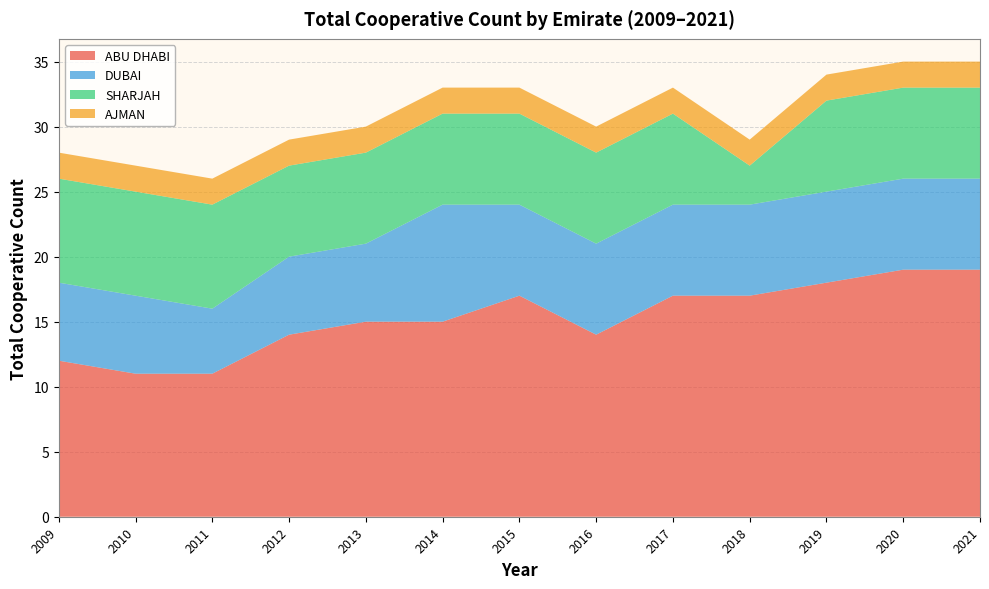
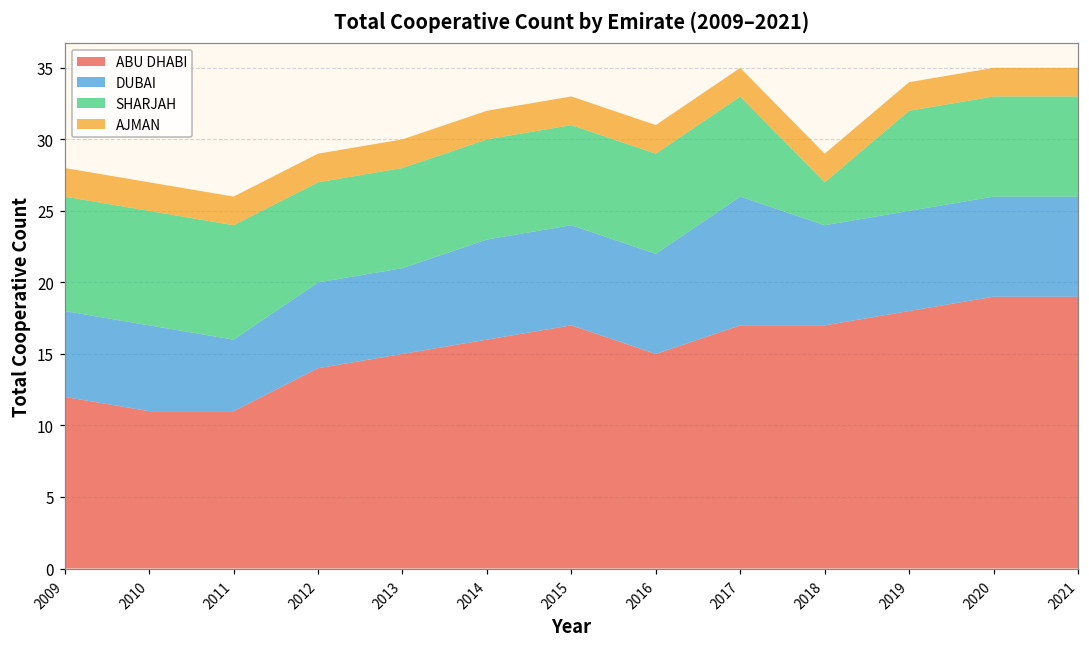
ABU DHABI, 2014: 15 -> 16
DUBAI, 2014: 9 -> 7
ABU DHABI, 2016: 14 -> 15
DUBAI, 2017: 7 -> 9
